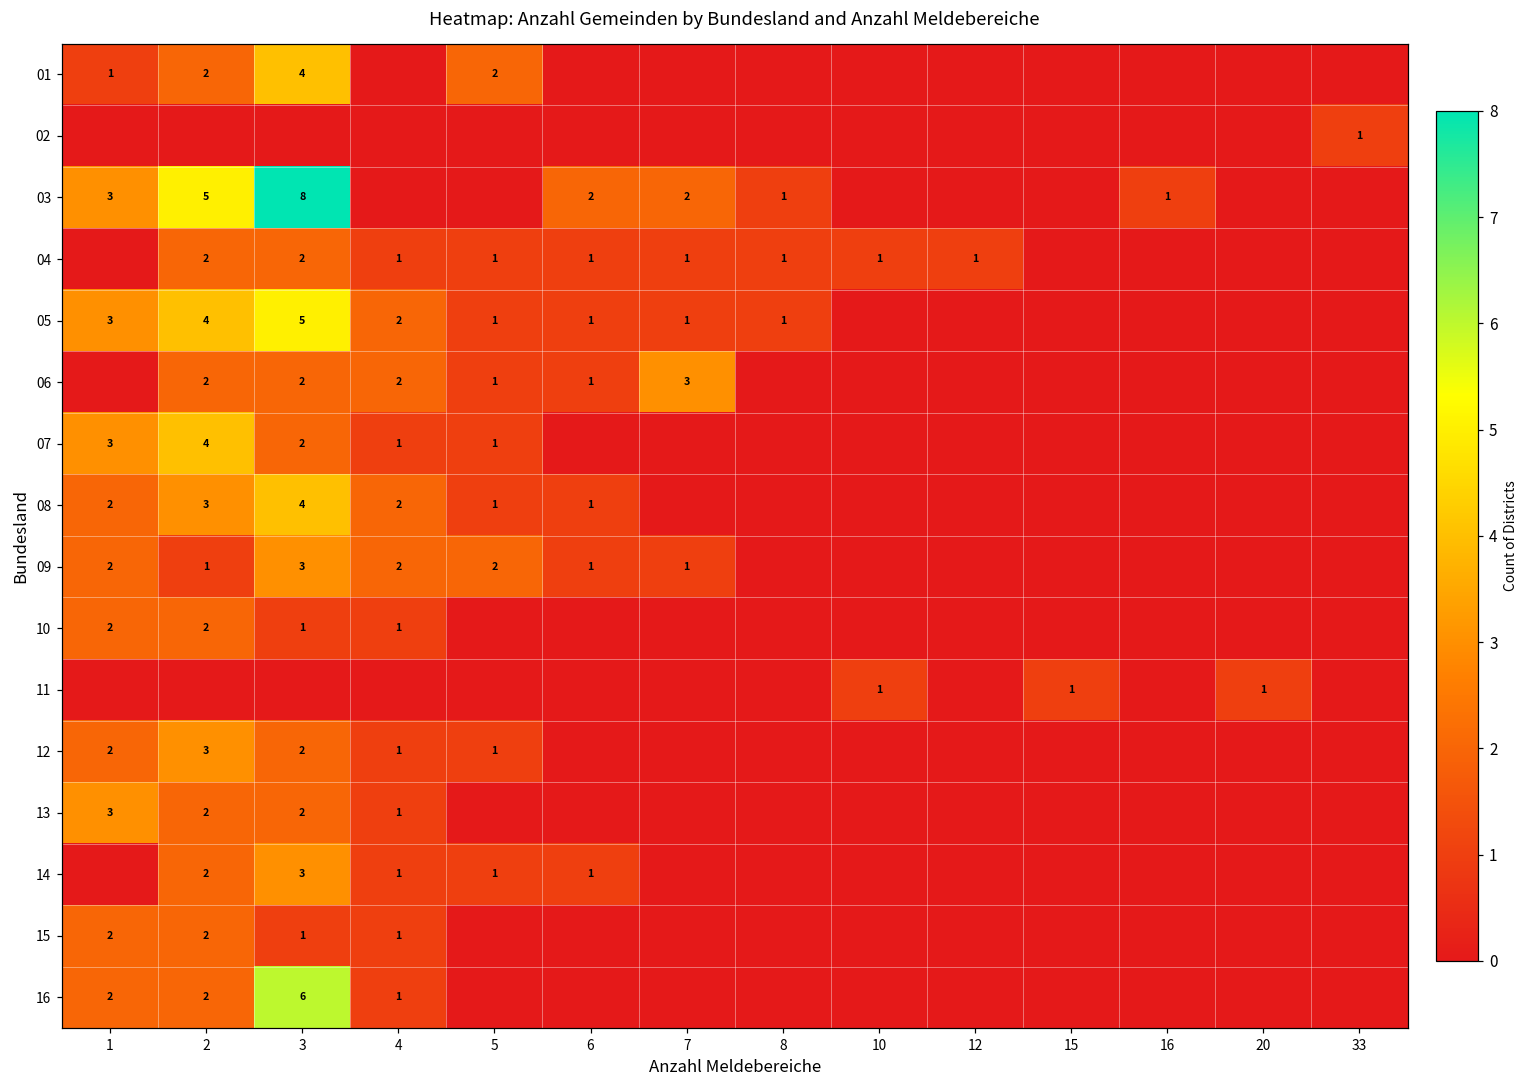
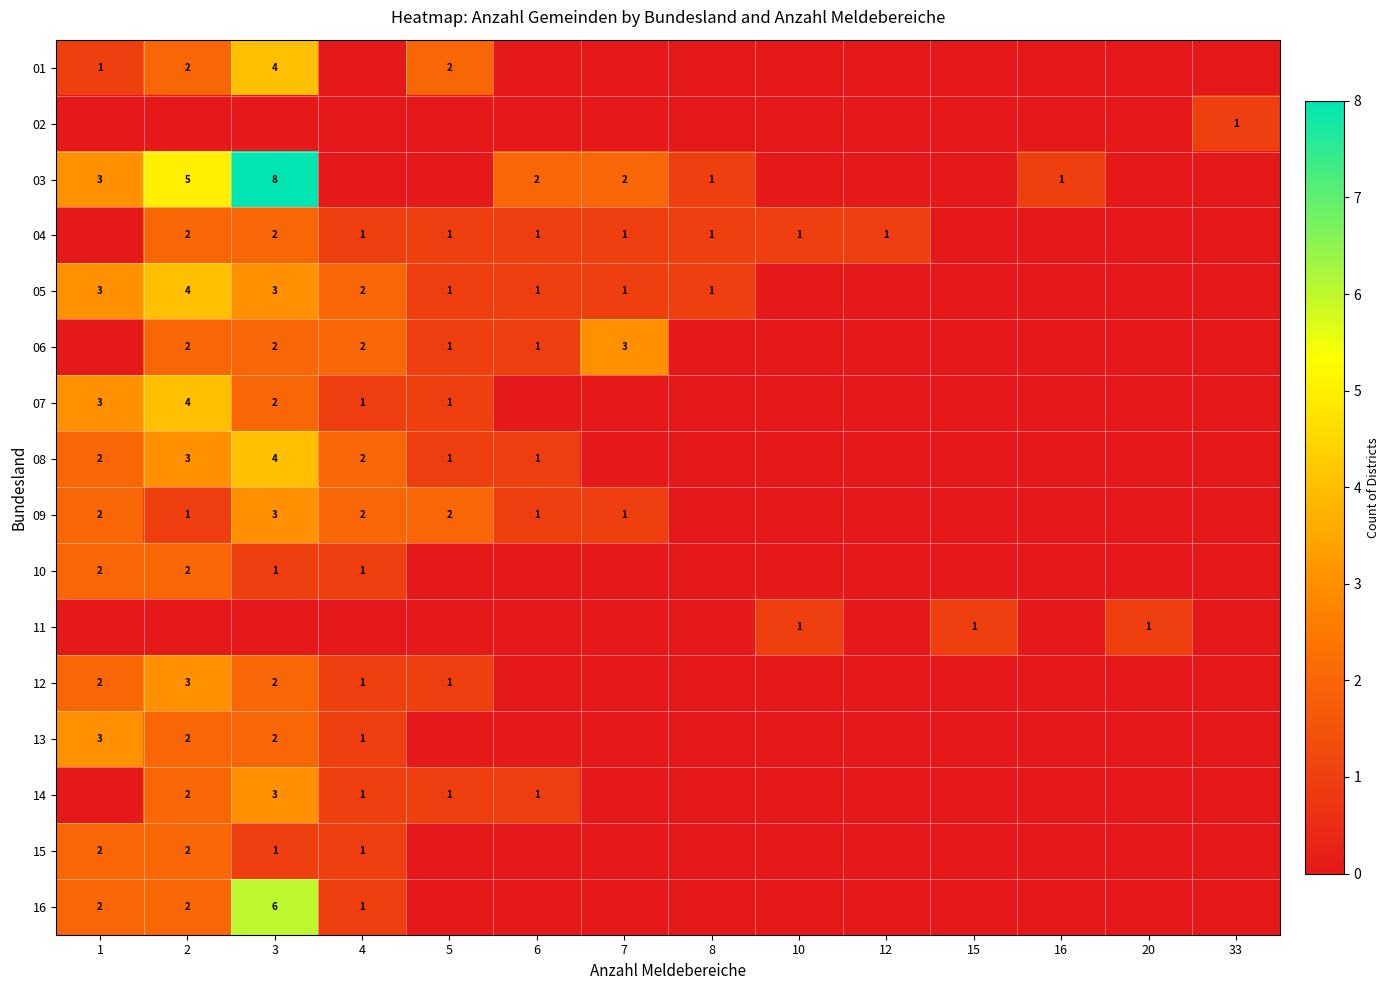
05, 3: 5 -> 3
